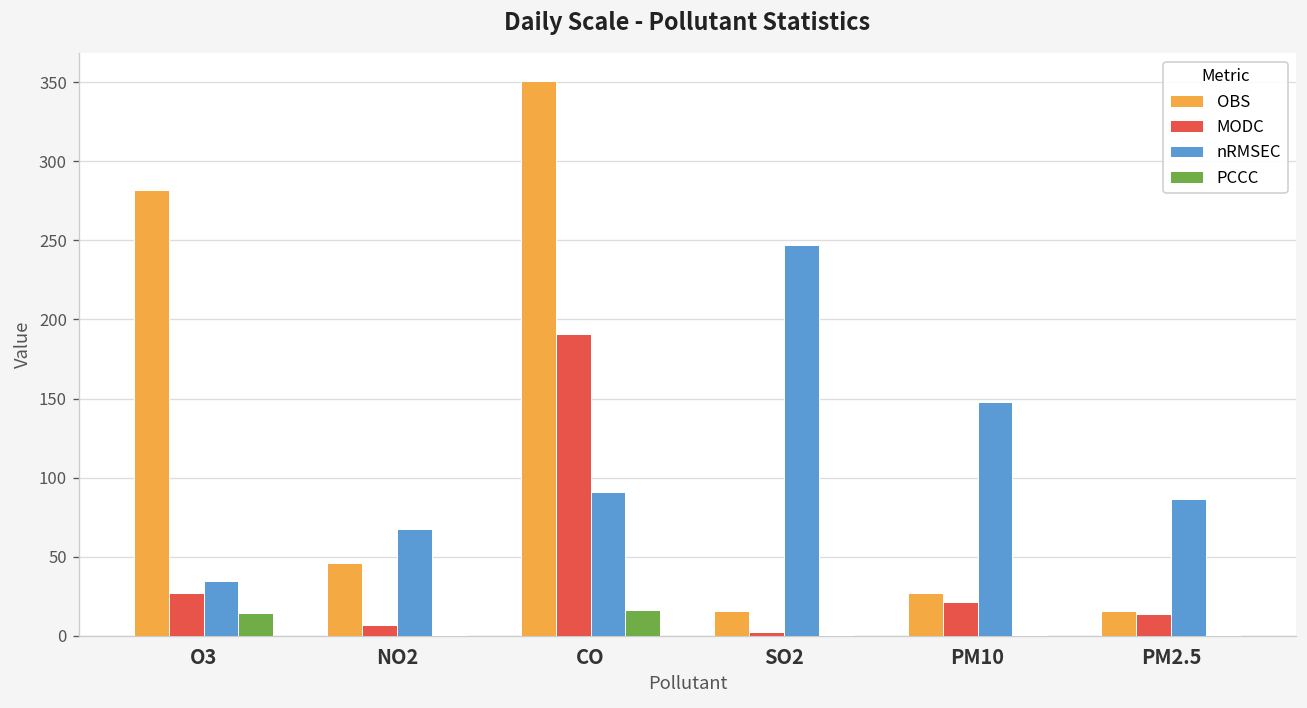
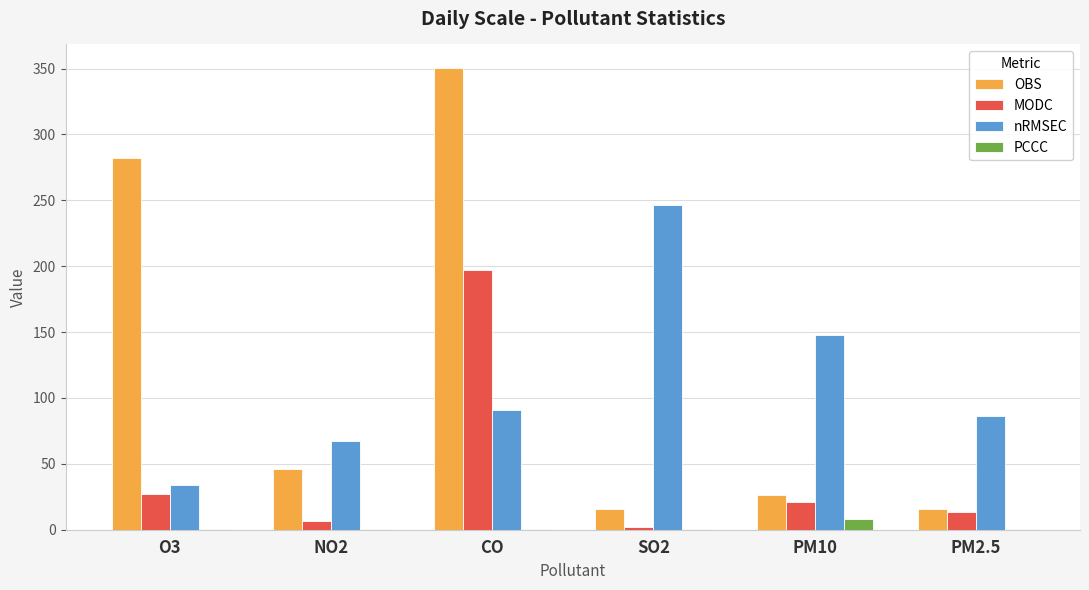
PCCC, O3: 15 -> 1
MODC, CO: 191 -> 197
PCCC, CO: 16 -> 0
PCCC, PM10: 0 -> 8
